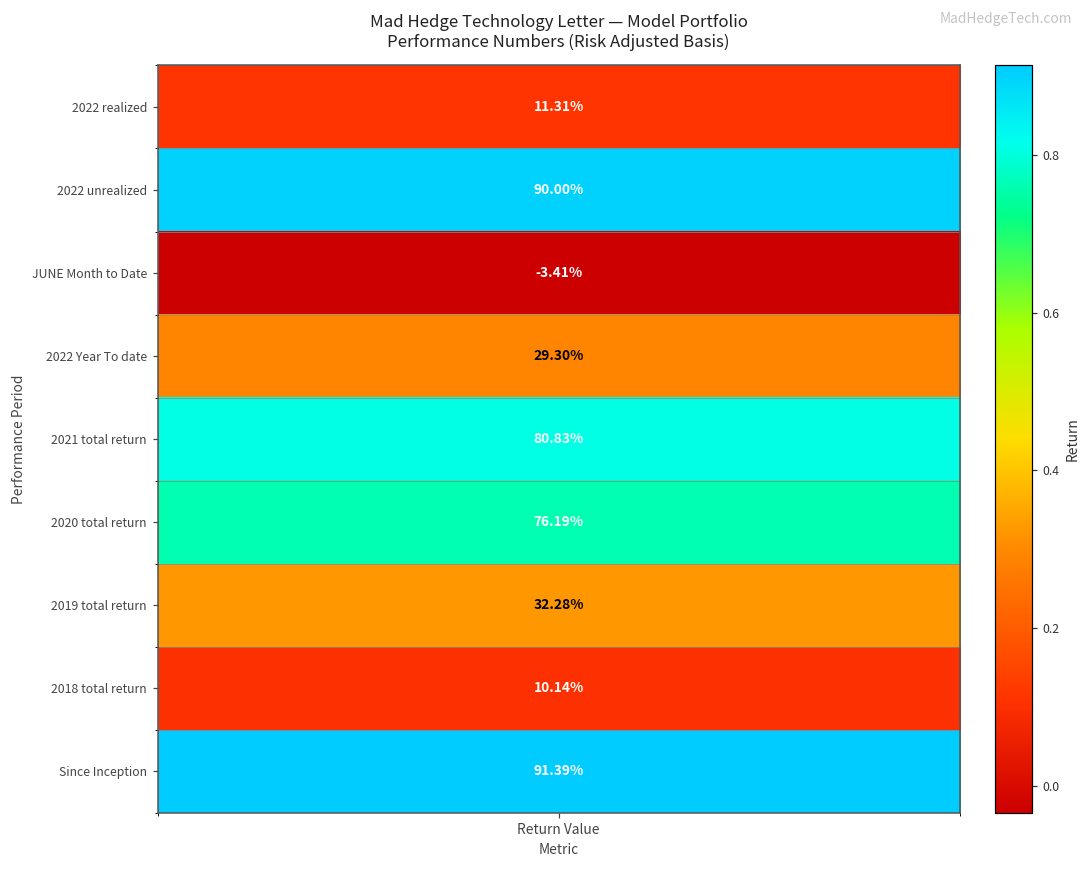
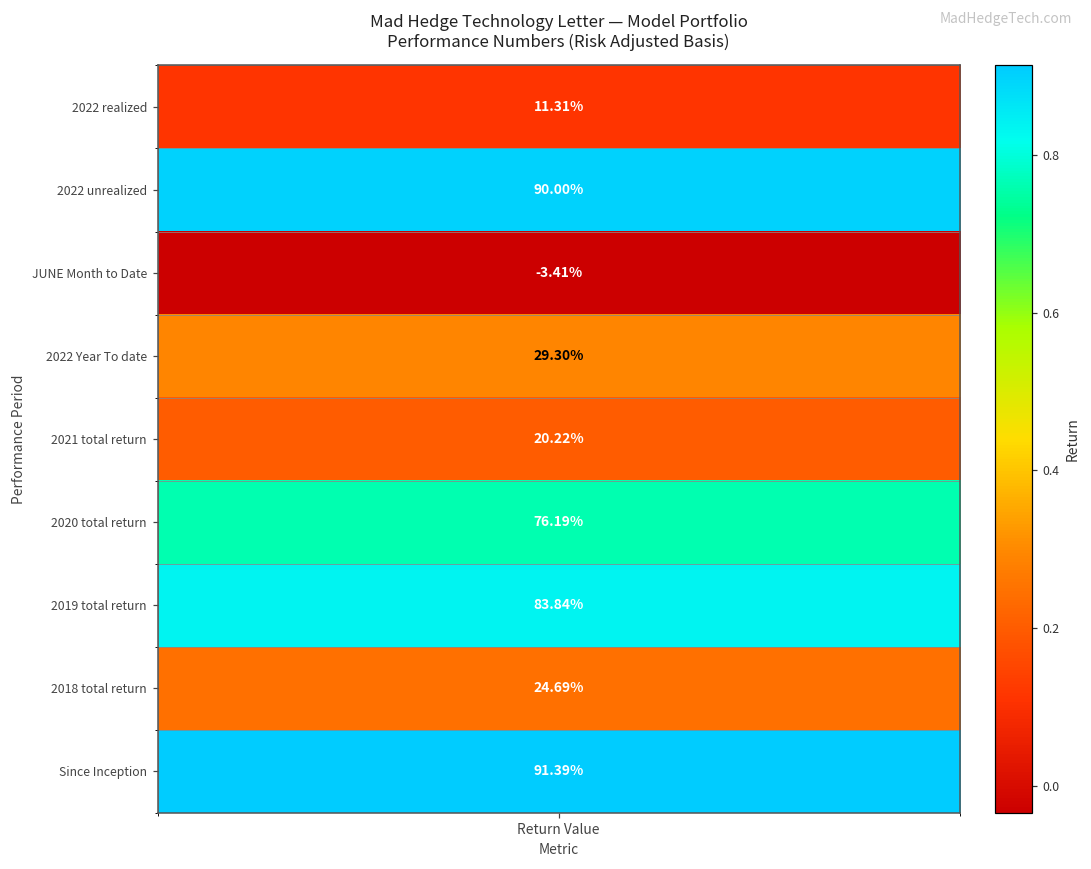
2021 total return, Return Value: 80.83% -> 20.22%
2019 total return, Return Value: 32.28% -> 83.84%
2018 total return, Return Value: 10.14% -> 24.69%
